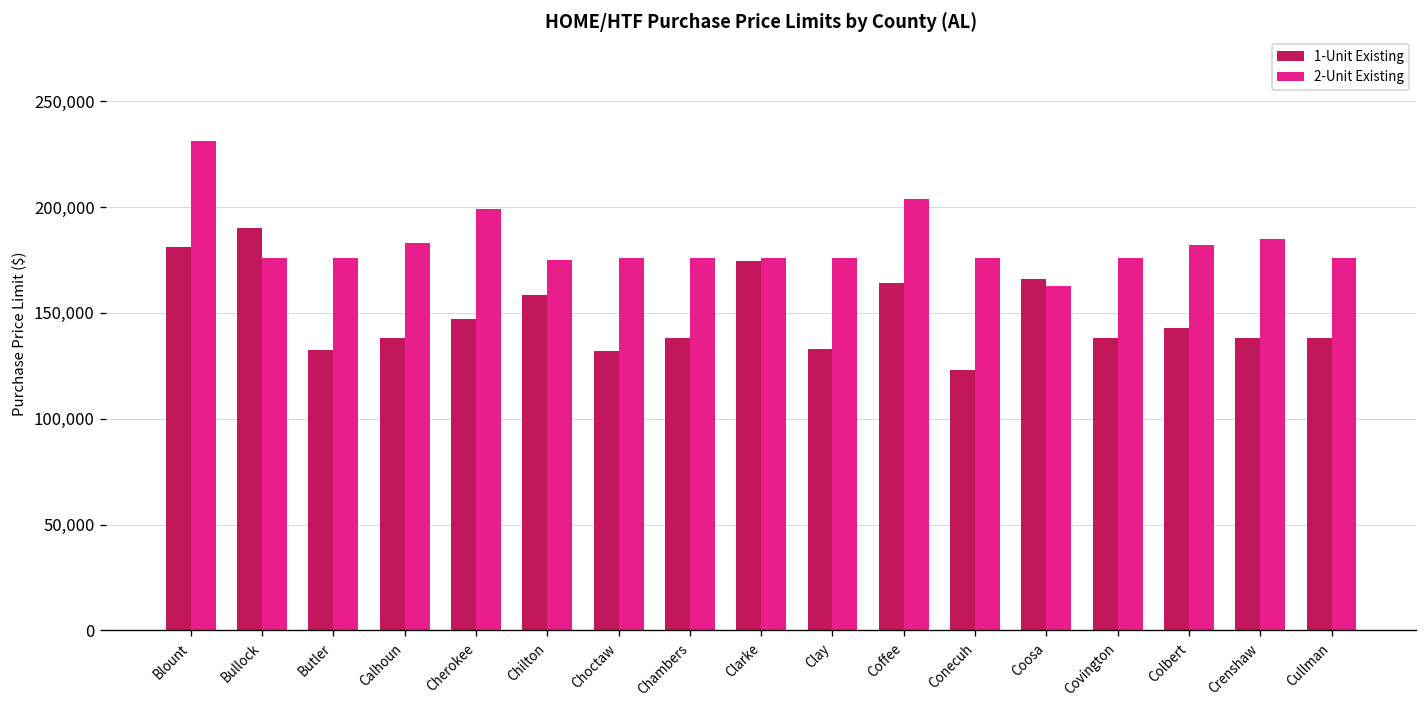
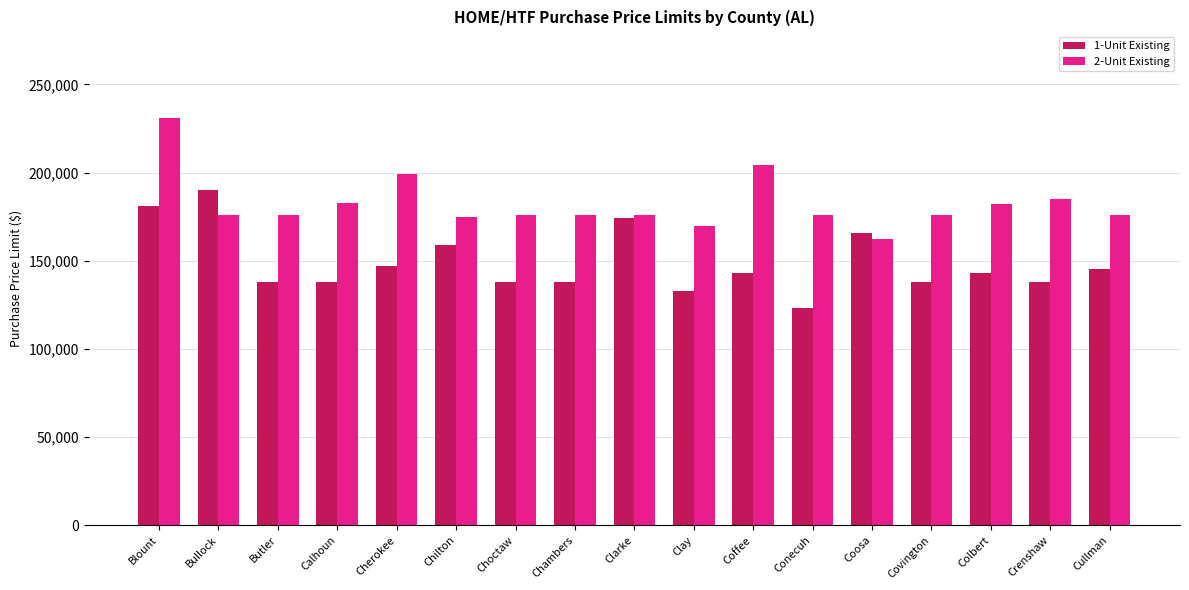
1-Unit Existing, Butler: 132,000 -> 138,000
1-Unit Existing, Choctaw: 132,000 -> 138,000
2-Unit Existing, Clay: 176,000 -> 170,000
1-Unit Existing, Coffee: 164,000 -> 143,000
1-Unit Existing, Cullman: 138,000 -> 146,000
